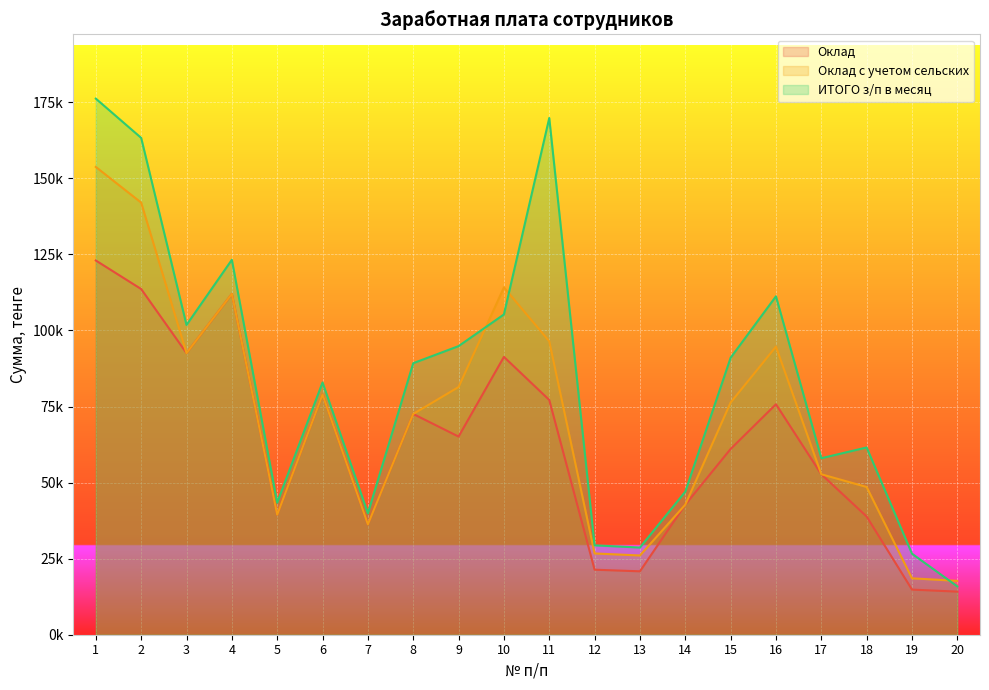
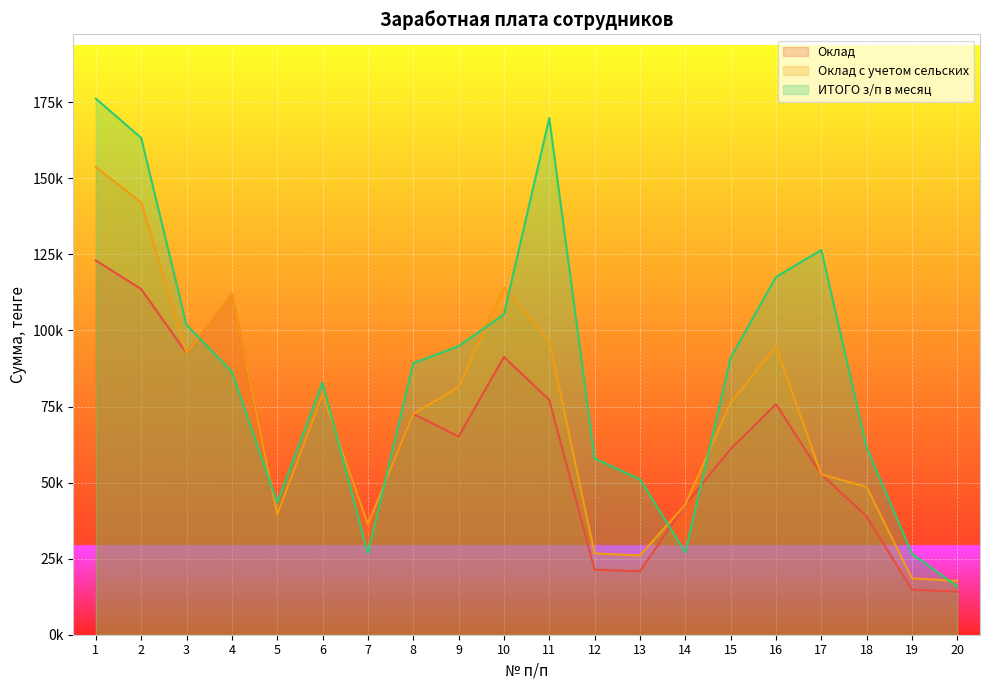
ИТОГО з/п в месяц, 4: 123000 -> 86000
ИТОГО з/п в месяц, 7: 40000 -> 27000
ИТОГО з/п в месяц, 12: 29000 -> 58000
ИТОГО з/п в месяц, 13: 29000 -> 51000
ИТОГО з/п в месяц, 14: 47000 -> 27000
ИТОГО з/п в месяц, 16: 111000 -> 118000
ИТОГО з/п в месяц, 17: 58000 -> 126000
